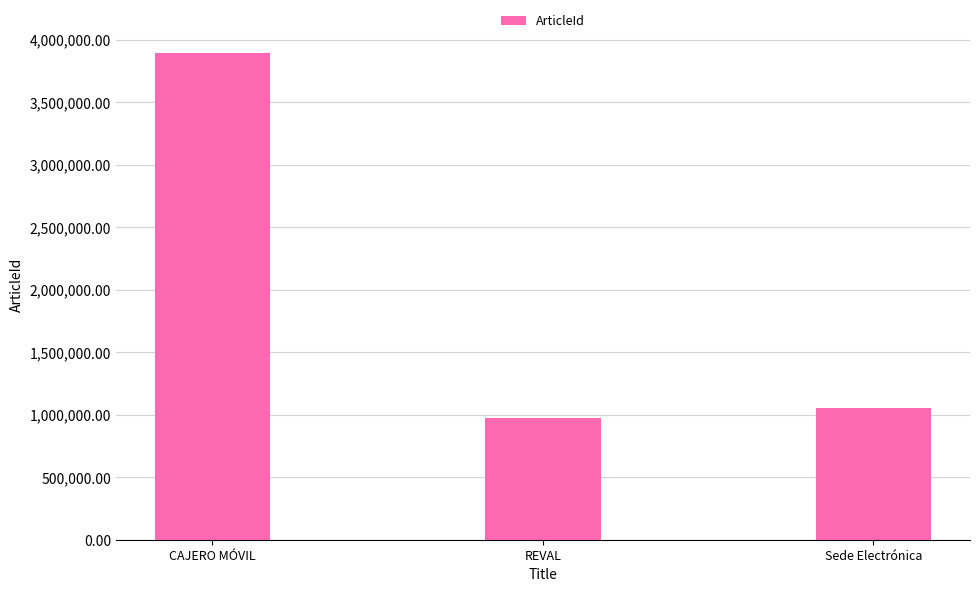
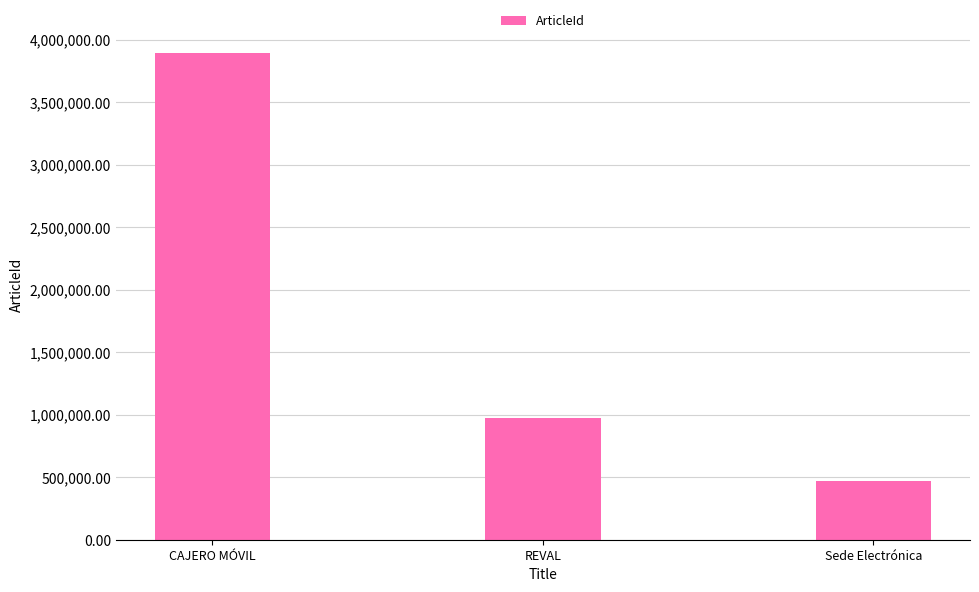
Sede Electrónica: 1,050,000 -> 470,000
